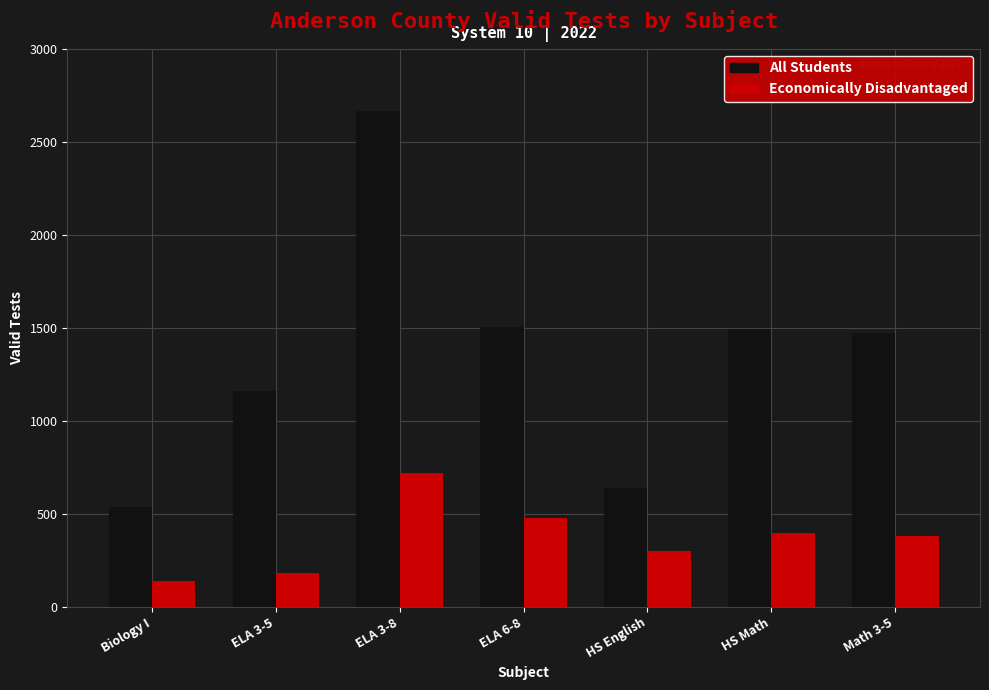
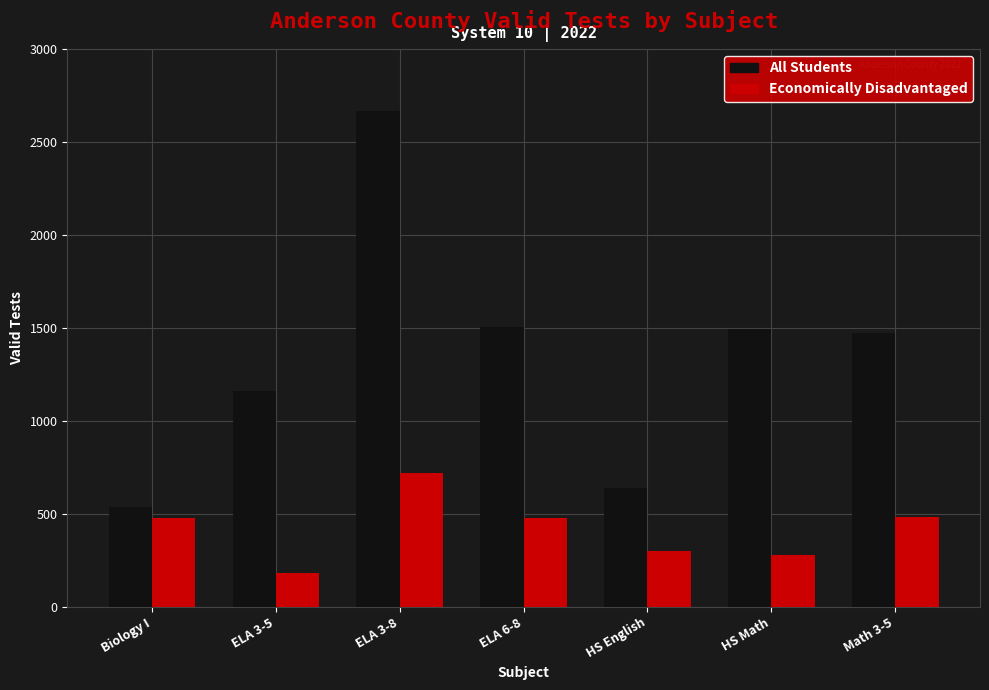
Economically Disadvantaged, Biology I: 140 -> 480
Economically Disadvantaged, HS Math: 400 -> 280
Economically Disadvantaged, Math 3-5: 380 -> 480
